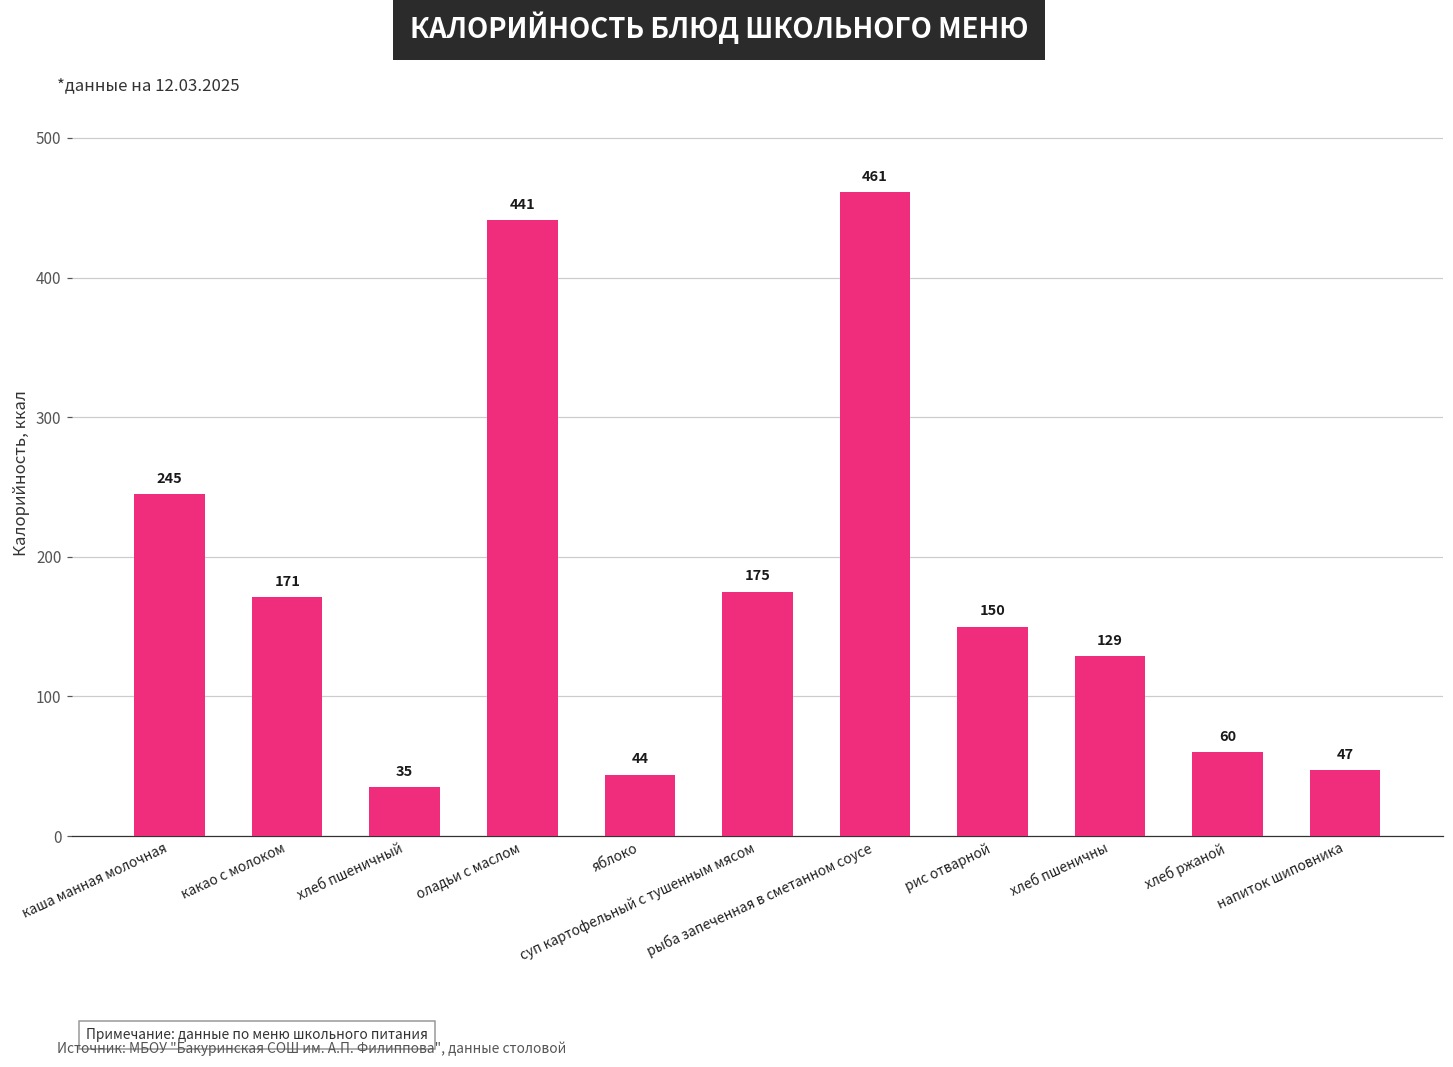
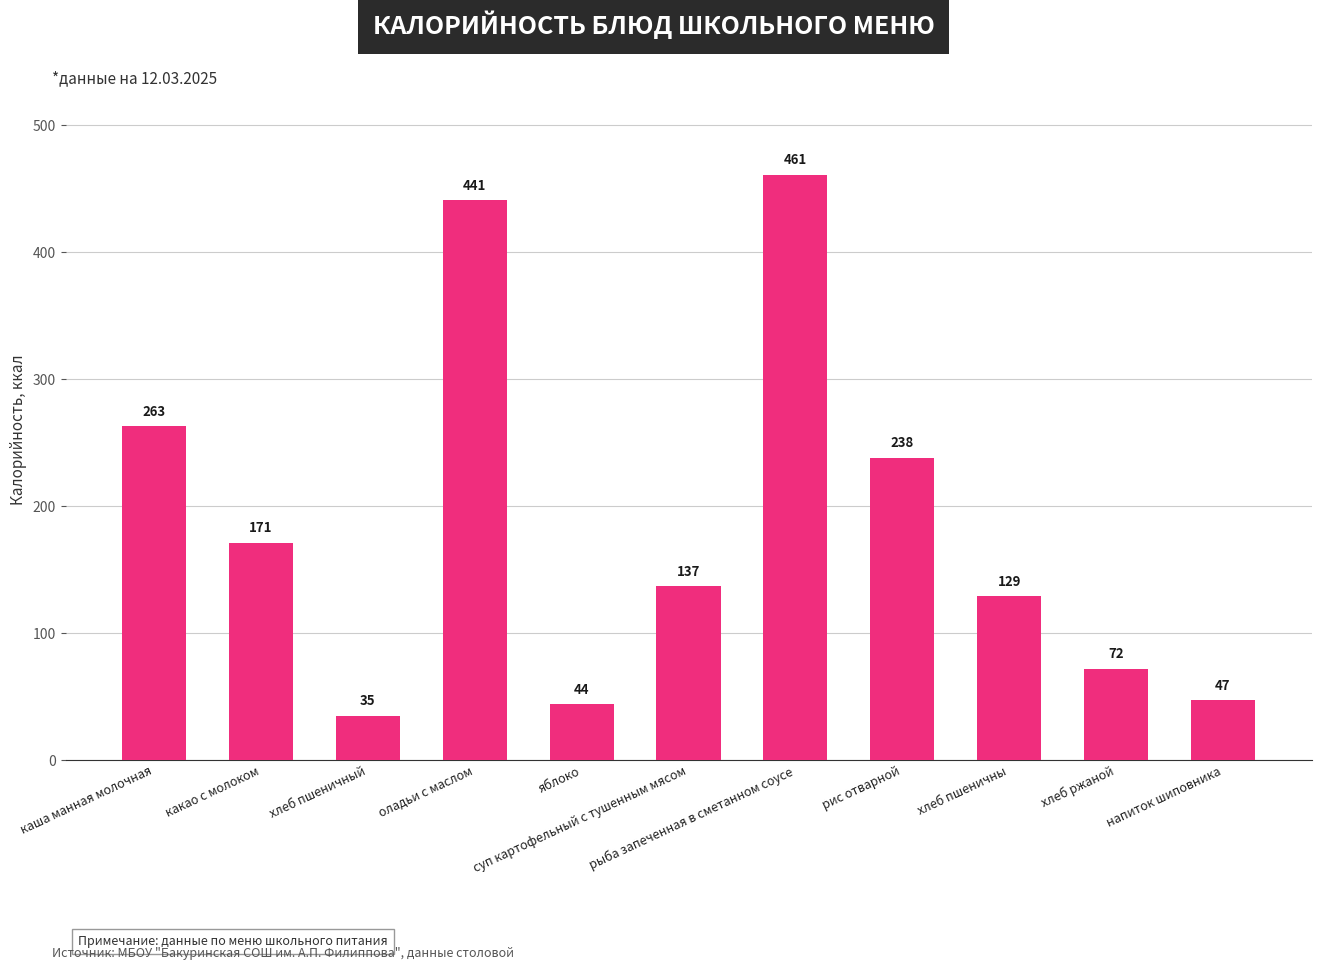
каша манная молочная: 245 -> 263
суп картофельный с тушенным мясом: 175 -> 137
рис отварной: 150 -> 238
хлеб ржаной: 60 -> 72
